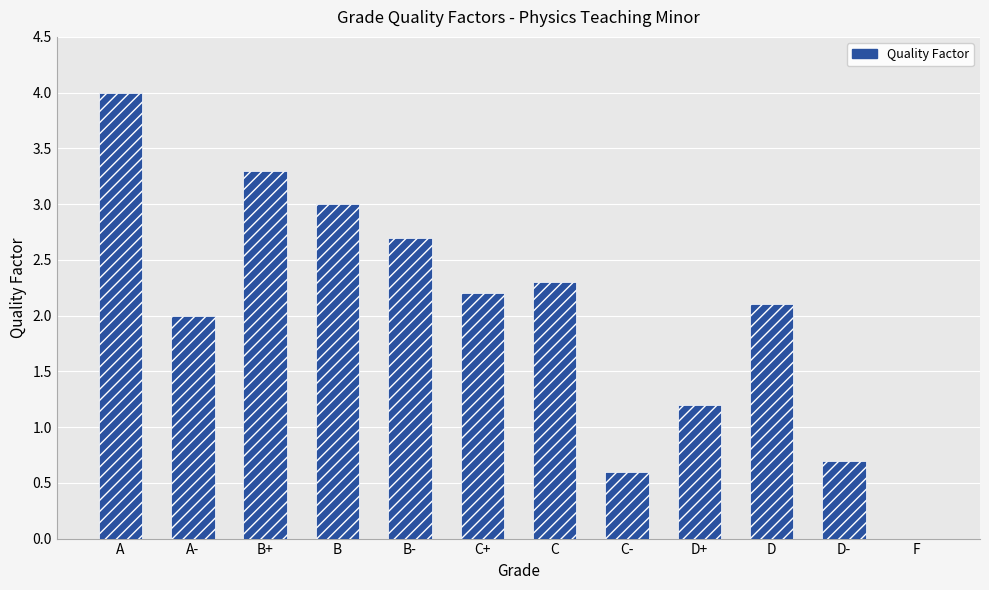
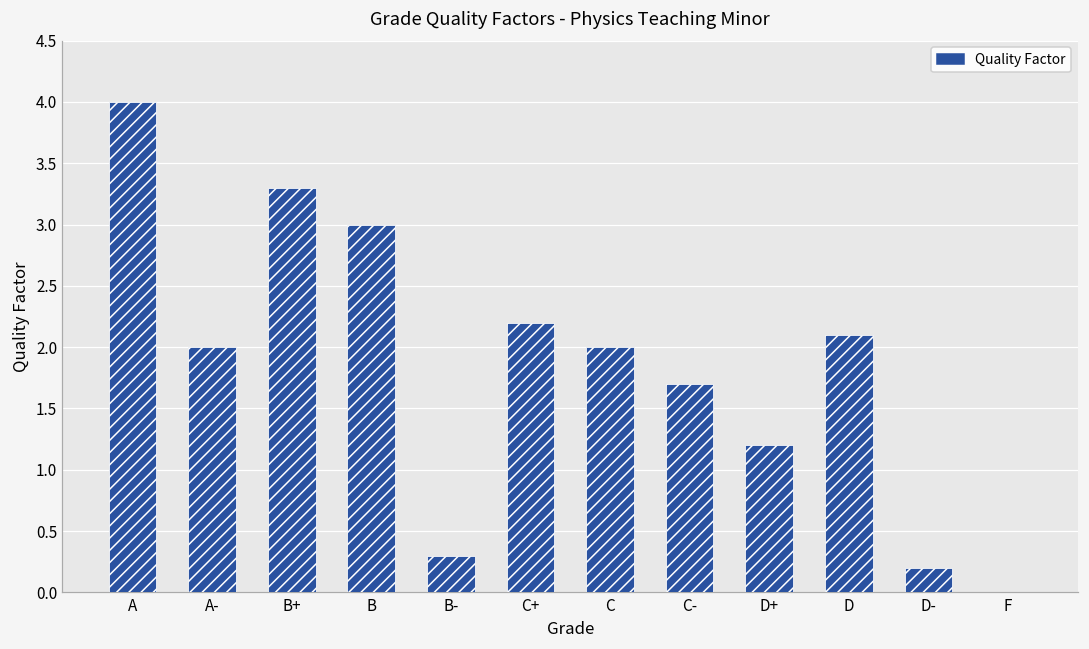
B-: 2.7 -> 0.3
C: 2.3 -> 2.0
C-: 0.6 -> 1.7
D-: 0.7 -> 0.2
